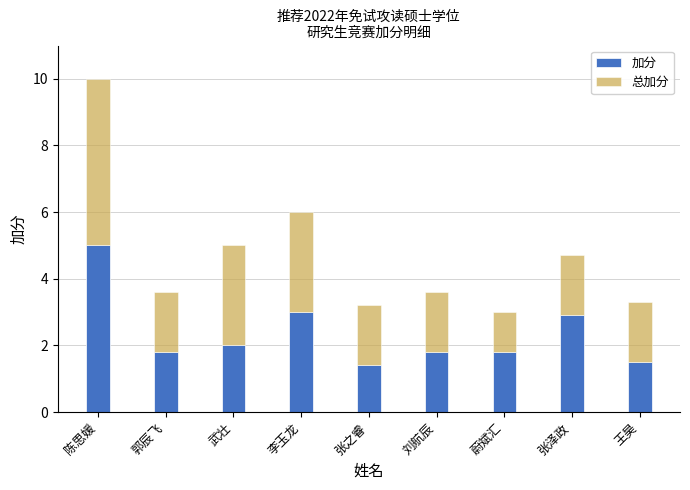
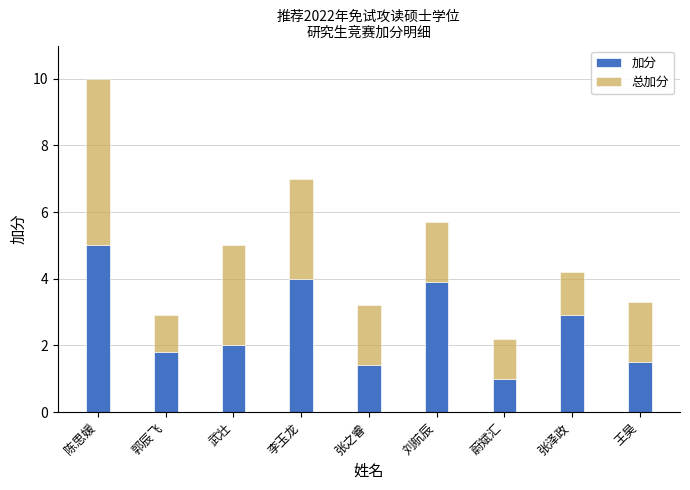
总加分, 郭辰飞: 1.8 -> 1.1
加分, 李玉龙: 3 -> 4
加分, 刘航辰: 1.8 -> 3.9
加分, 蔚斌汇: 1.8 -> 1.0
总加分, 张泽政: 1.8 -> 1.3
